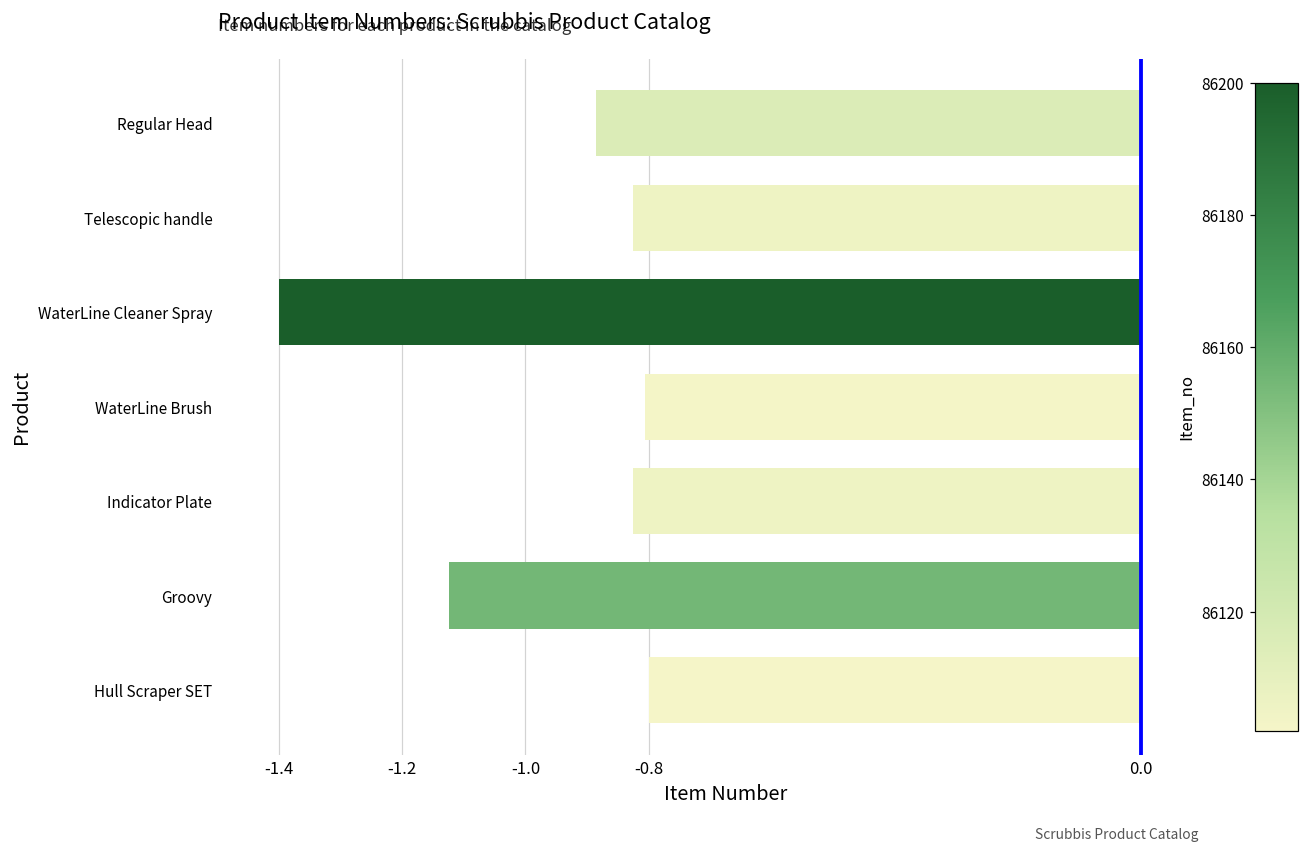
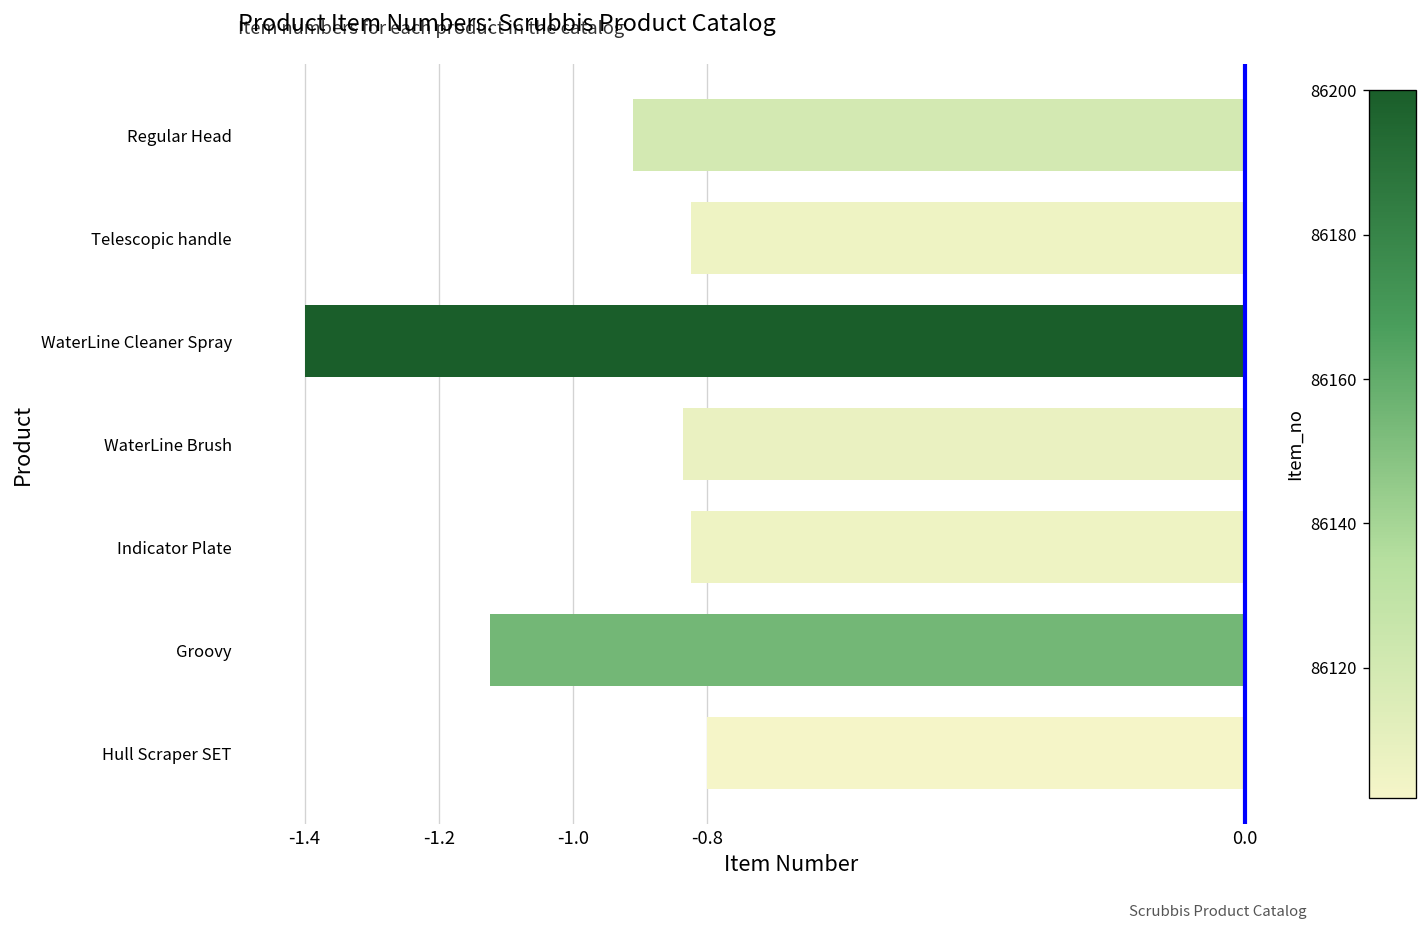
Regular Head: -0.89 -> -0.91
WaterLine Brush: -0.81 -> -0.84
